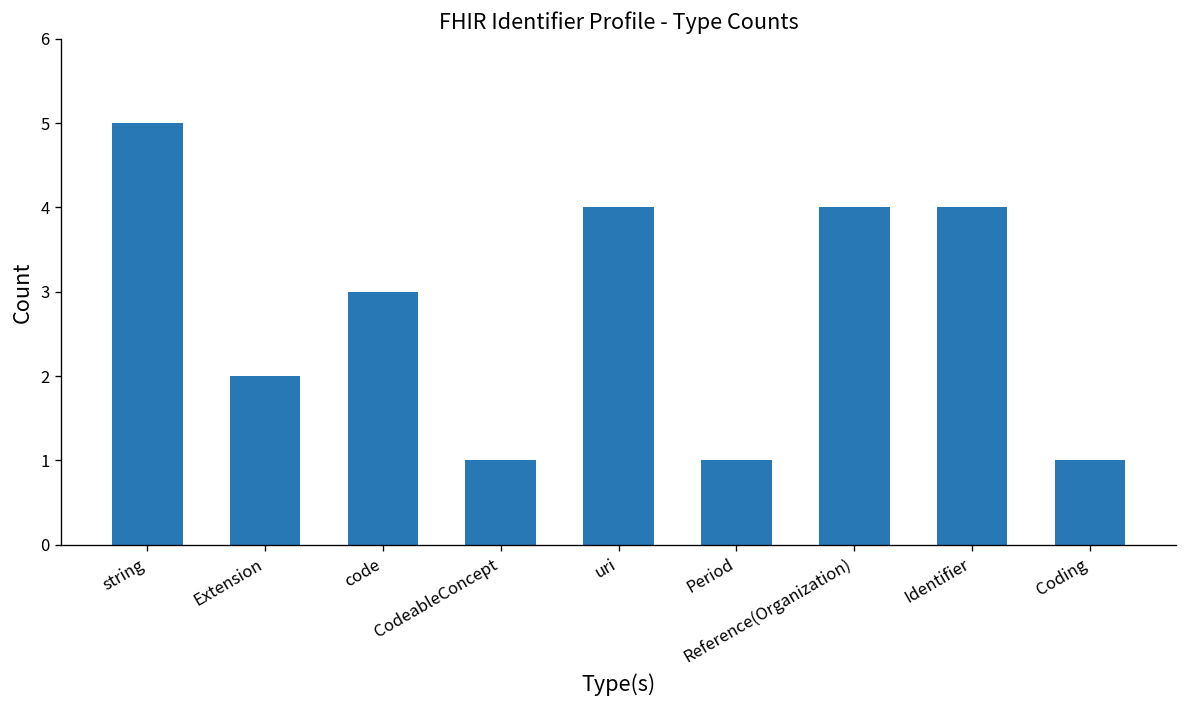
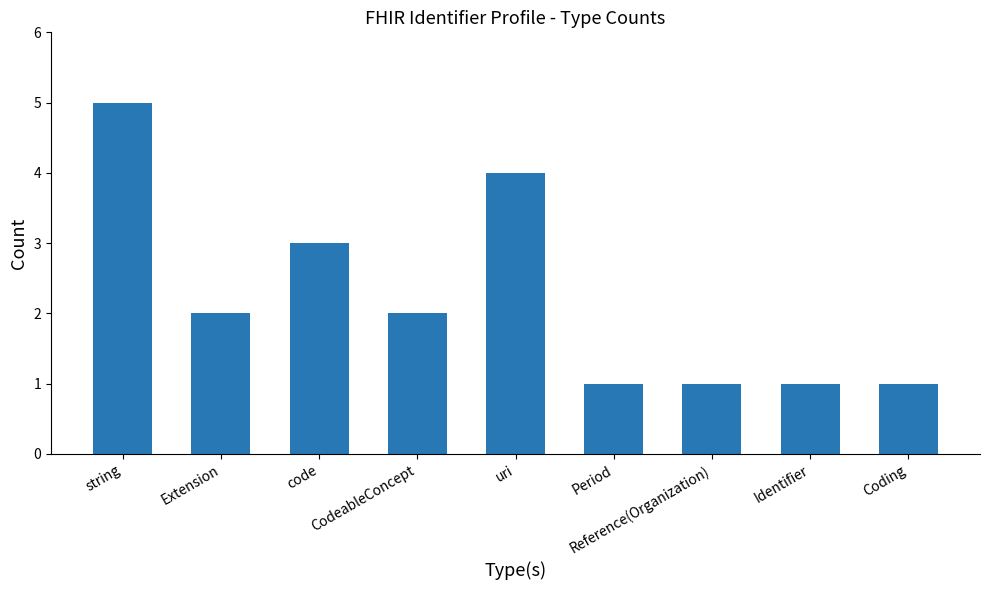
CodeableConcept: 1 -> 2
Reference(Organization): 4 -> 1
Identifier: 4 -> 1
